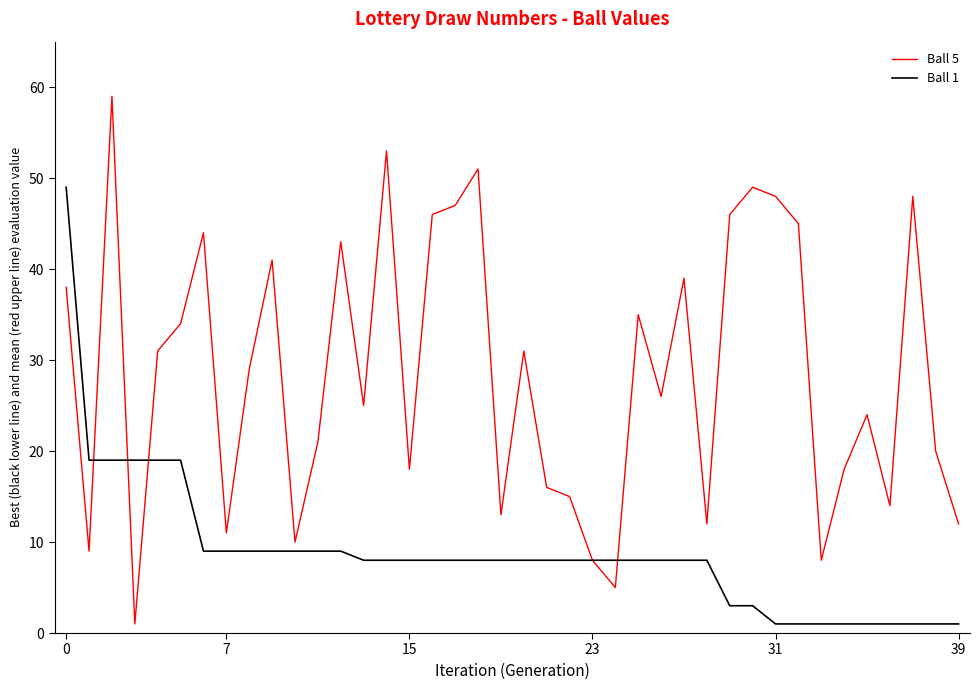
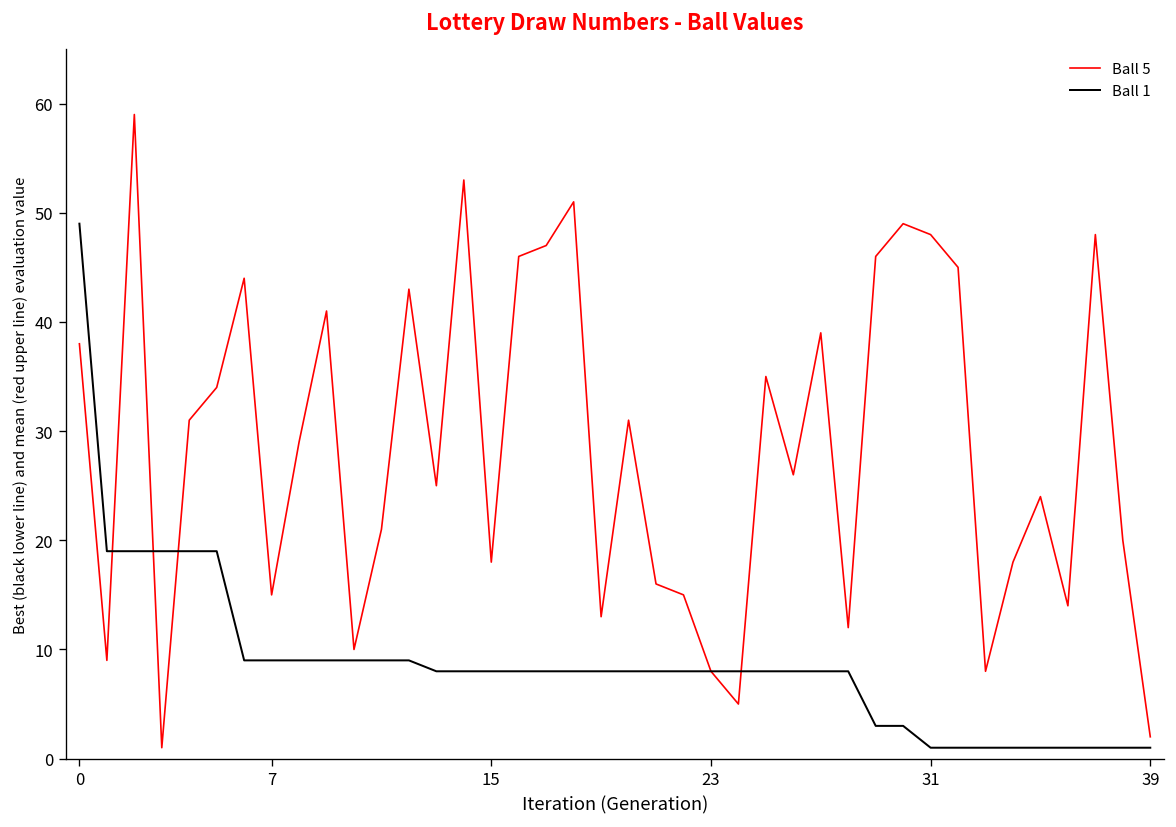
Ball 5, 7: 11 -> 15
Ball 5, 39: 12 -> 2
